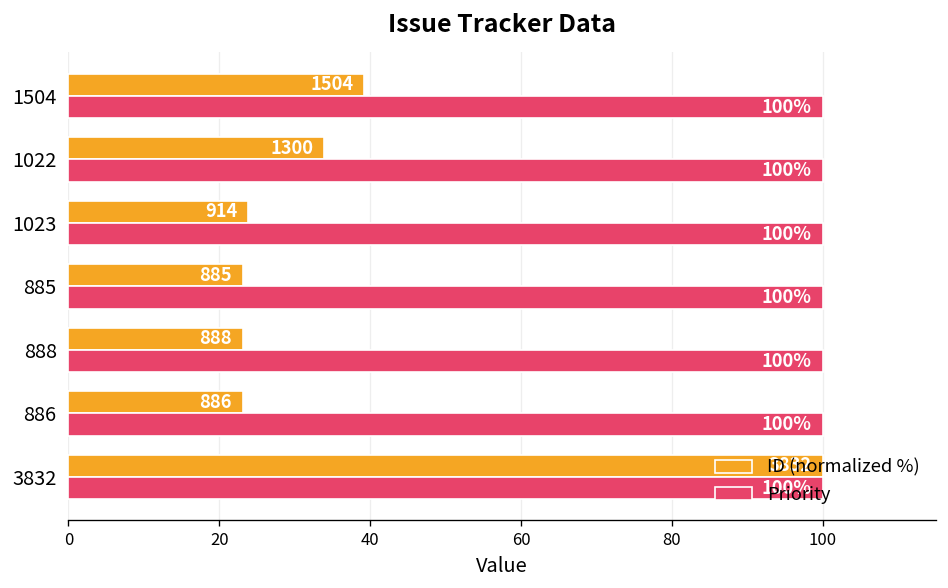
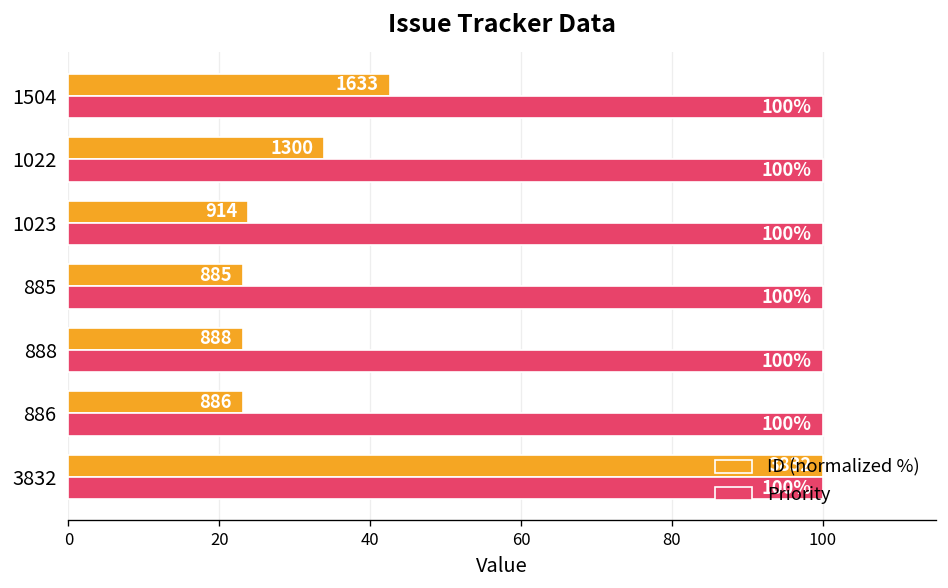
ID (normalized %), 1504: 1504 -> 1633
